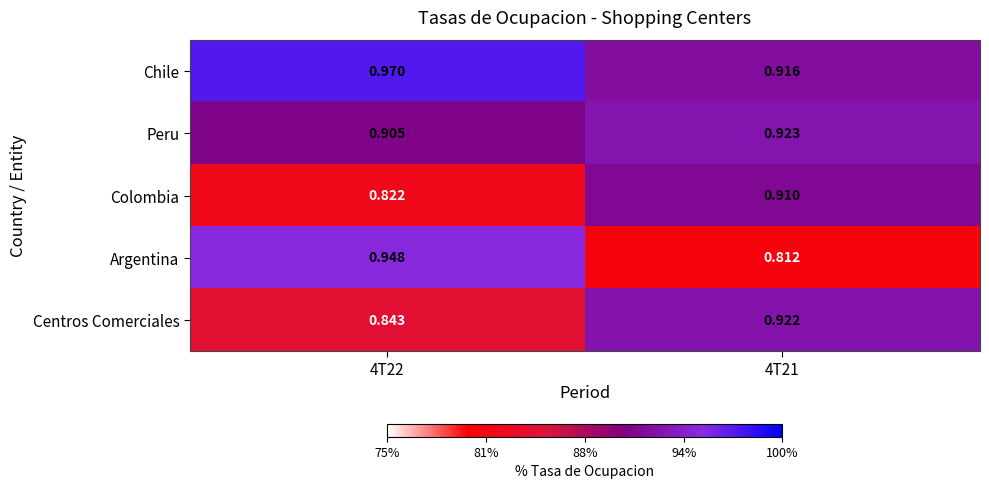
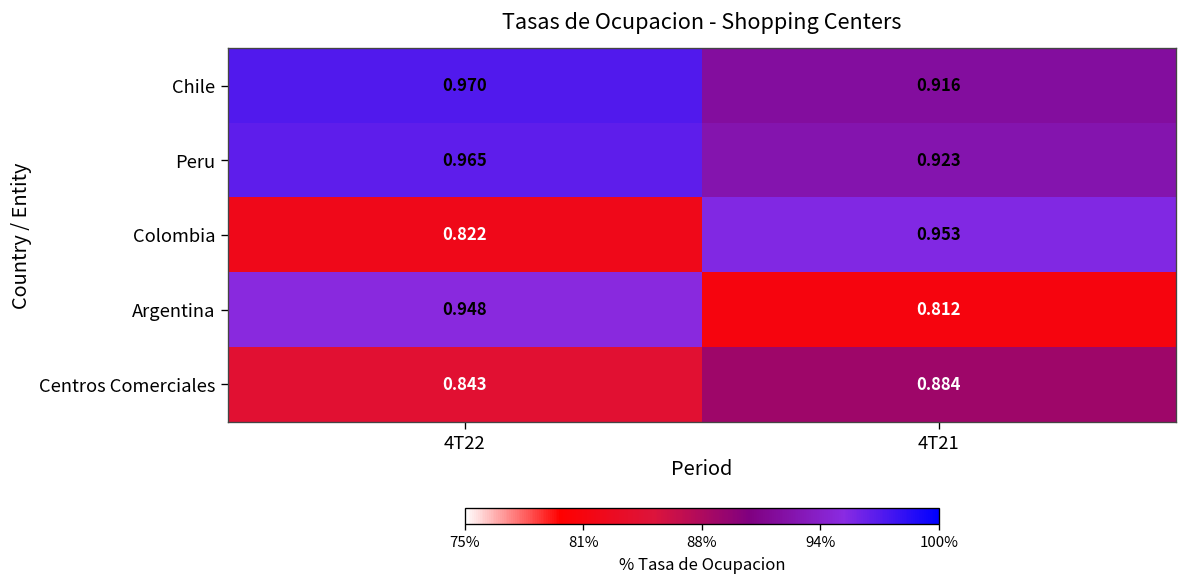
Peru, 4T22: 0.905 -> 0.965
Colombia, 4T21: 0.910 -> 0.953
Centros Comerciales, 4T21: 0.922 -> 0.884
